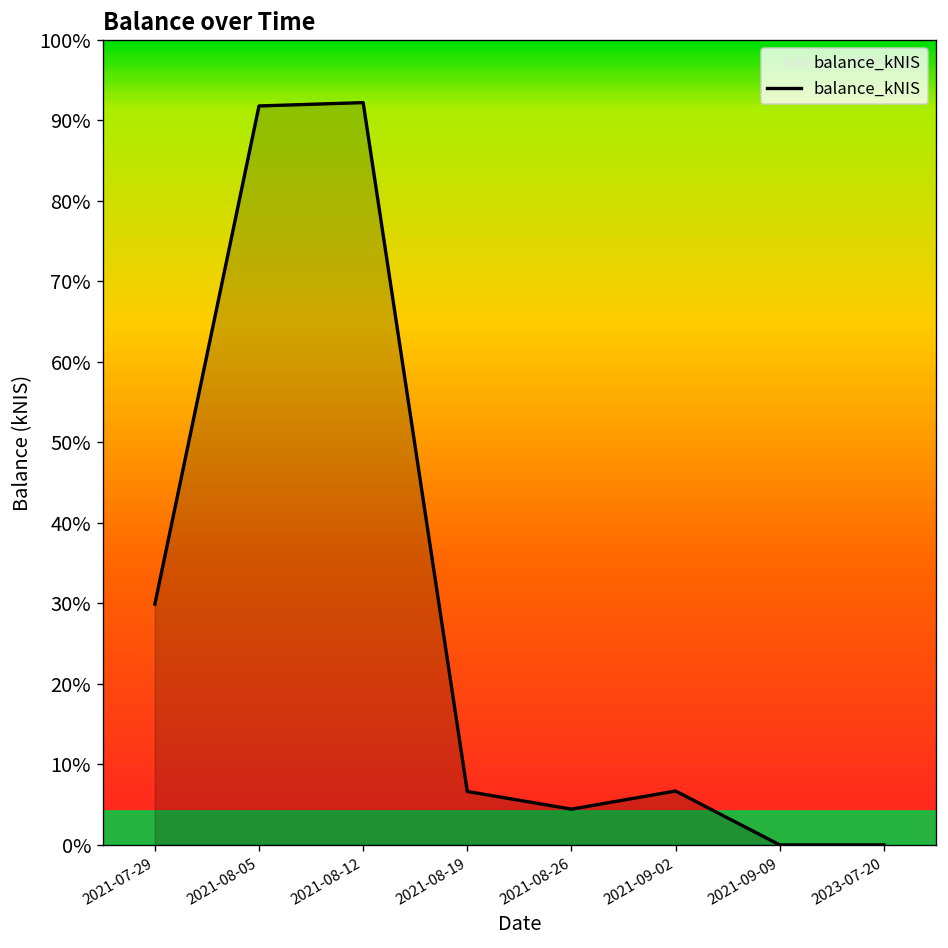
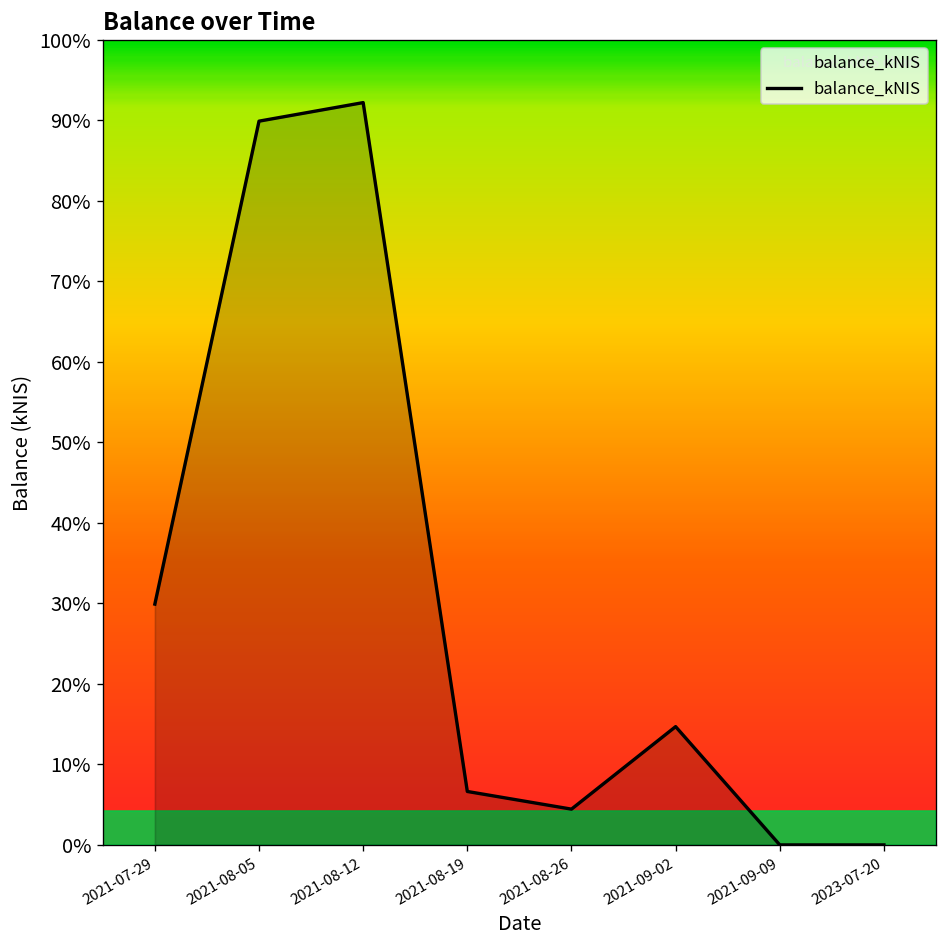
2021-08-05: 92% -> 90%
2021-09-02: 7% -> 15%
